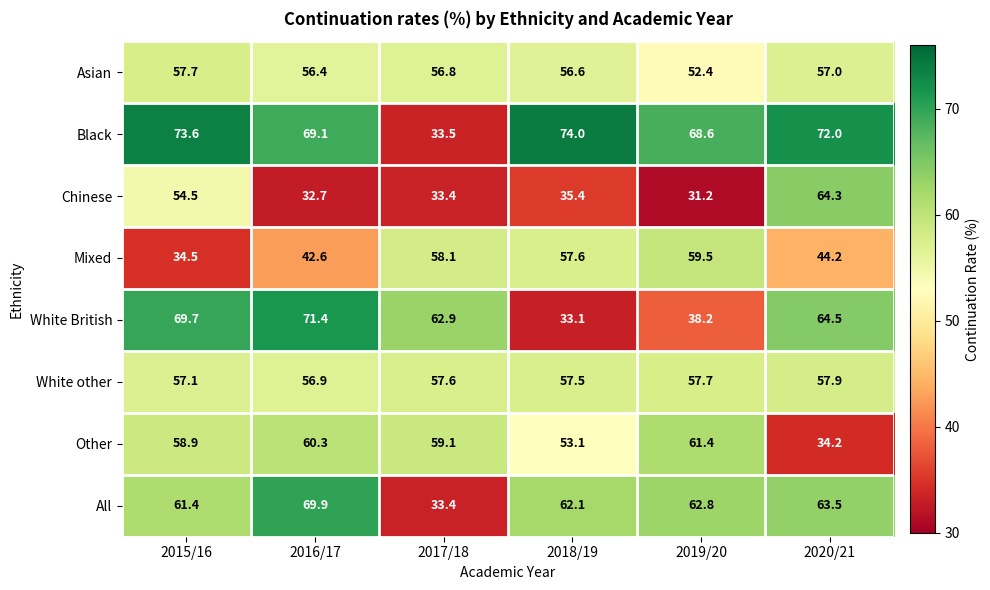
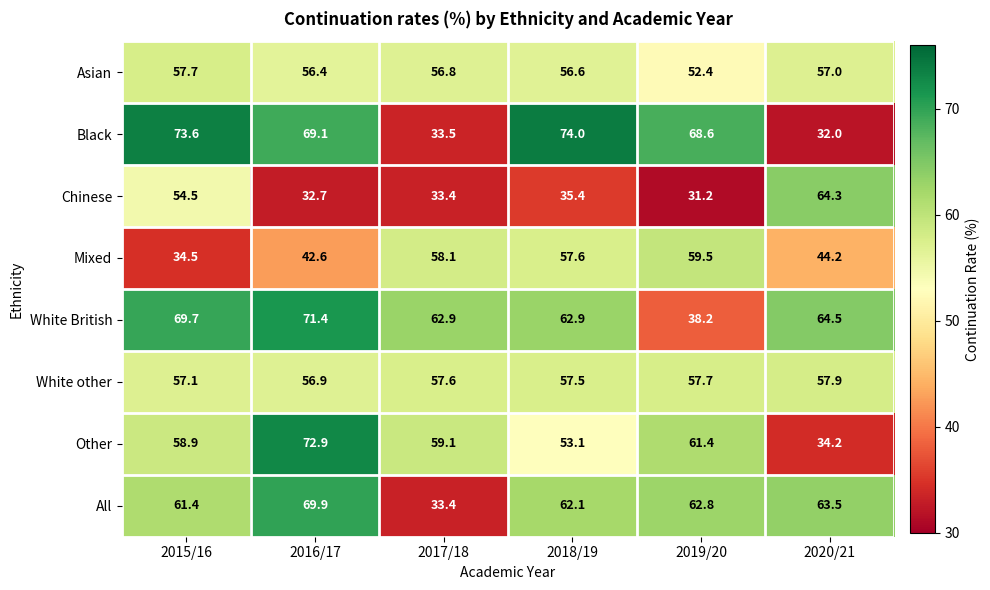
Black, 2020/21: 72.0 -> 32.0
White British, 2018/19: 33.1 -> 62.9
Other, 2016/17: 60.3 -> 72.9
